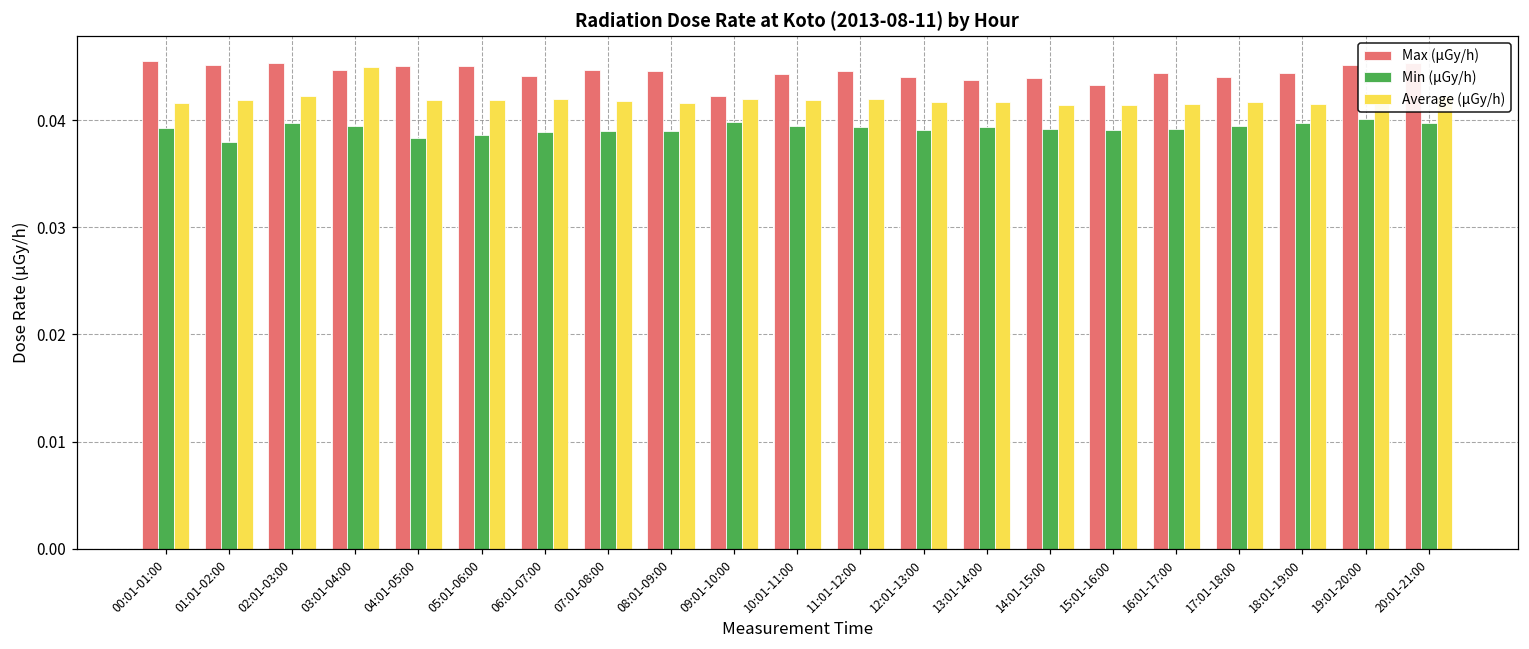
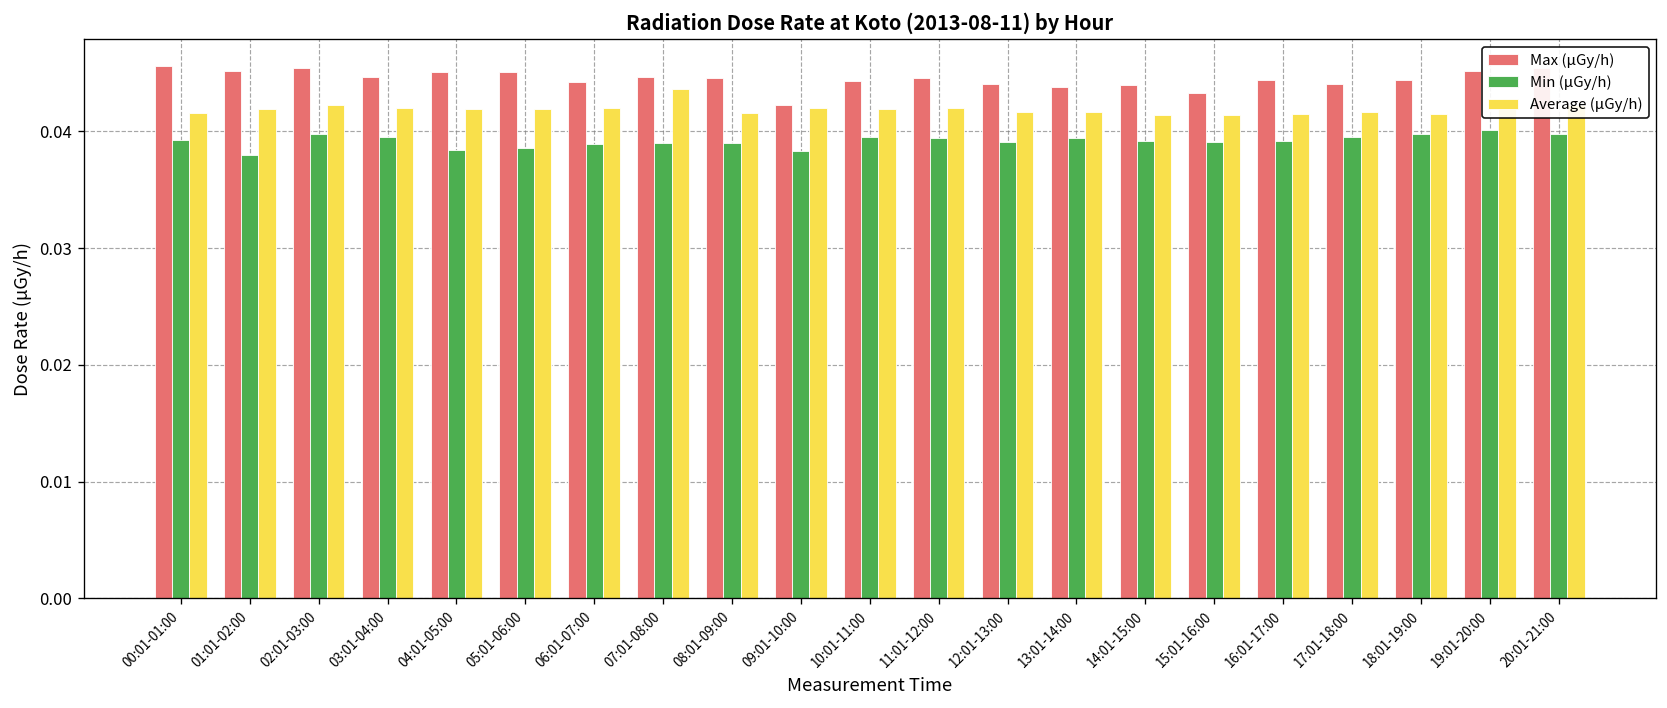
Average (μGy/h), 03:01-04:00: 0.045 -> 0.042
Average (μGy/h), 07:01-08:00: 0.042 -> 0.044
Min (μGy/h), 09:01-10:00: 0.040 -> 0.038
